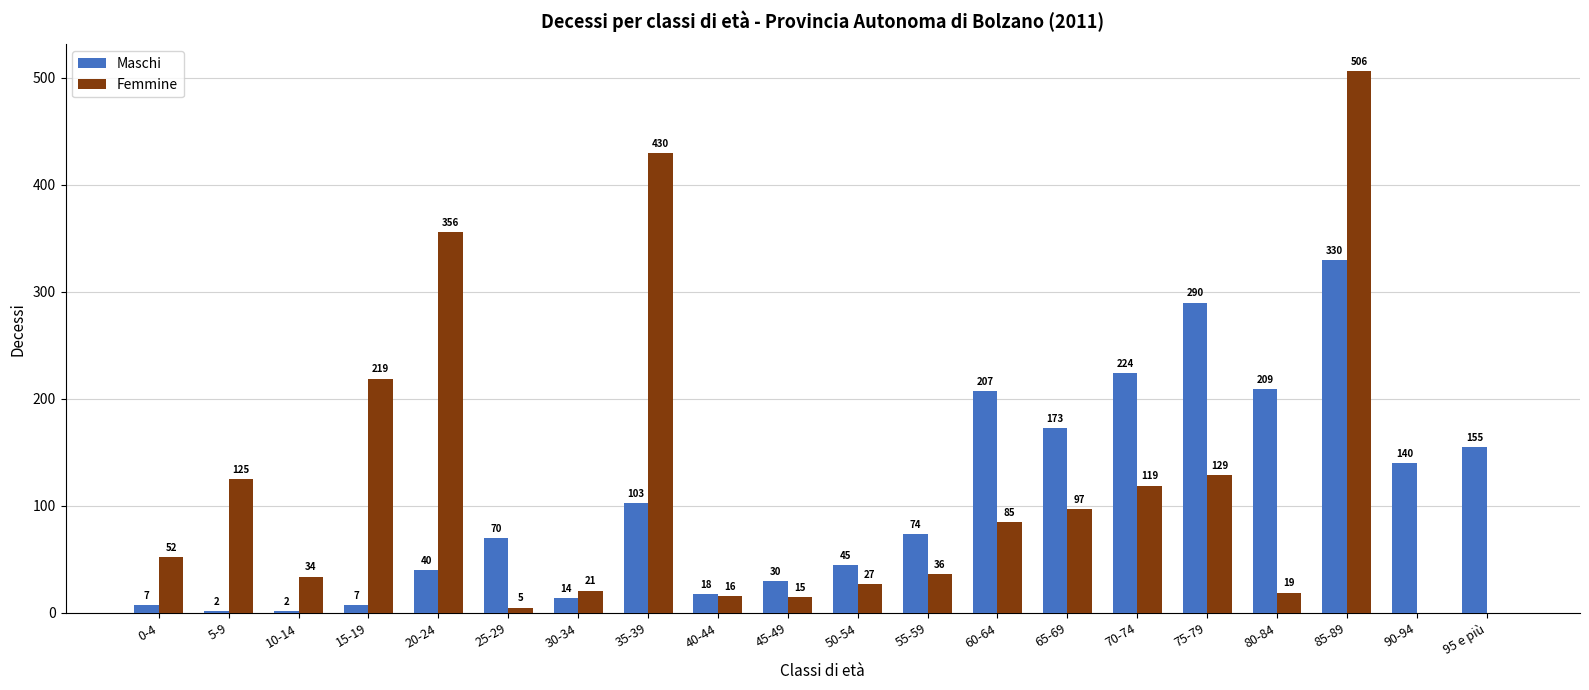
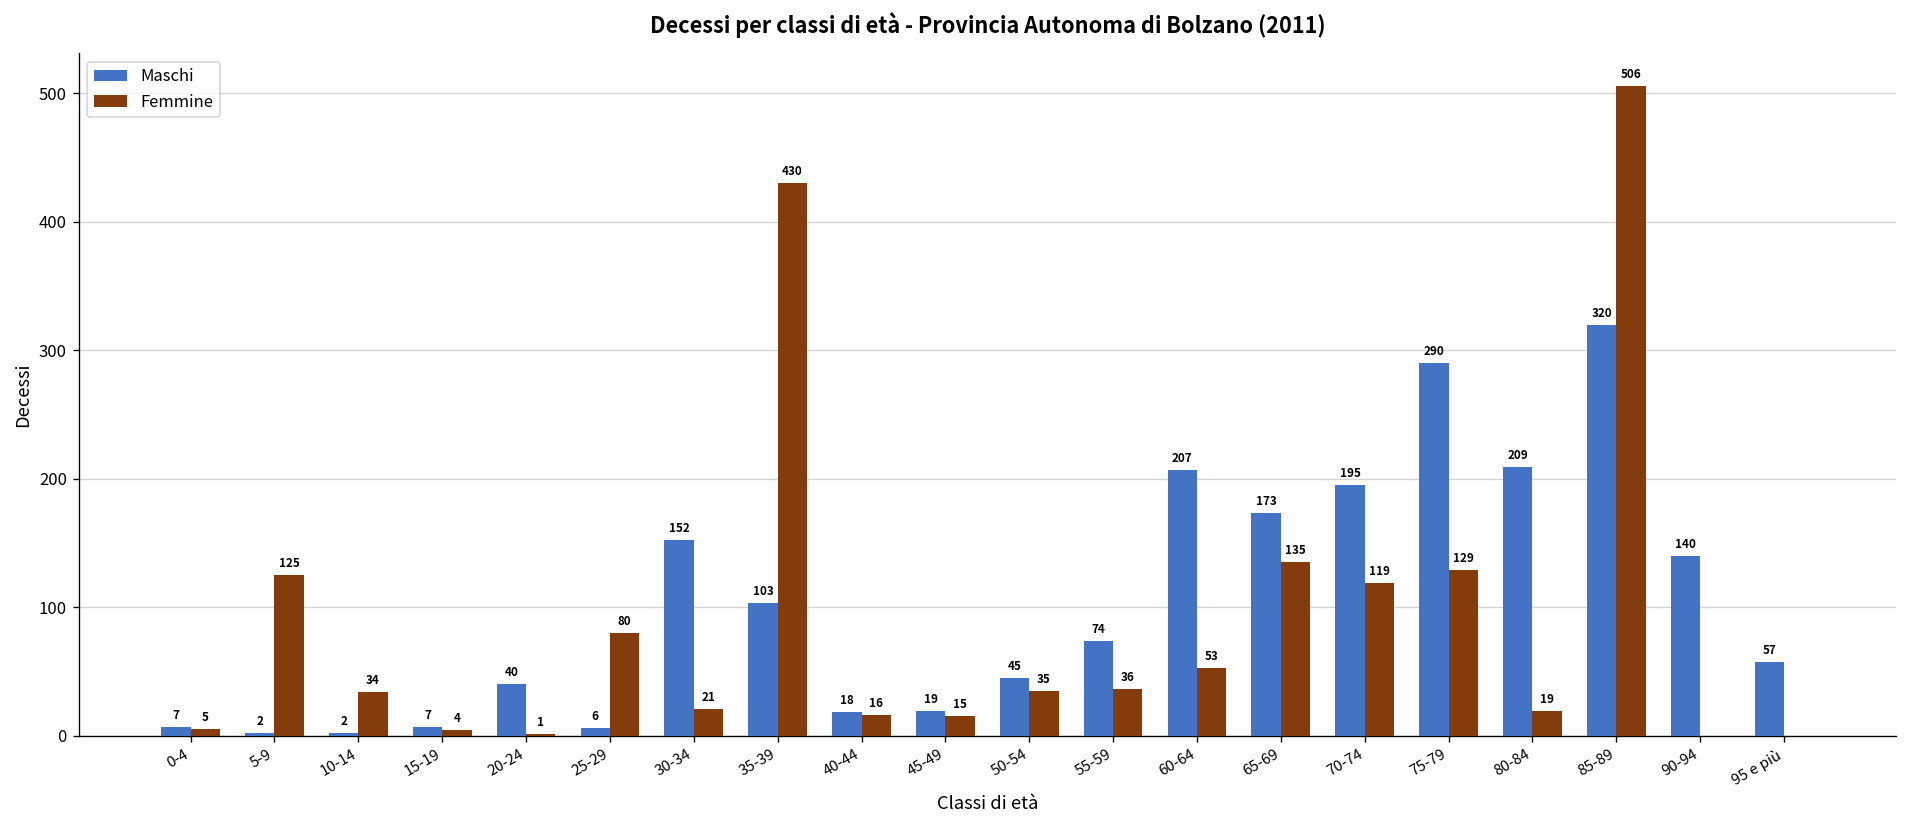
Femmine, 0-4: 52 -> 5
Femmine, 15-19: 219 -> 4
Femmine, 20-24: 356 -> 1
Maschi, 25-29: 70 -> 6
Femmine, 25-29: 5 -> 80
Maschi, 30-34: 14 -> 152
Maschi, 45-49: 30 -> 19
Femmine, 50-54: 27 -> 35
Femmine, 60-64: 85 -> 53
Femmine, 65-69: 97 -> 135
Maschi, 70-74: 224 -> 195
Maschi, 85-89: 330 -> 320
Maschi, 95 e più: 155 -> 57
